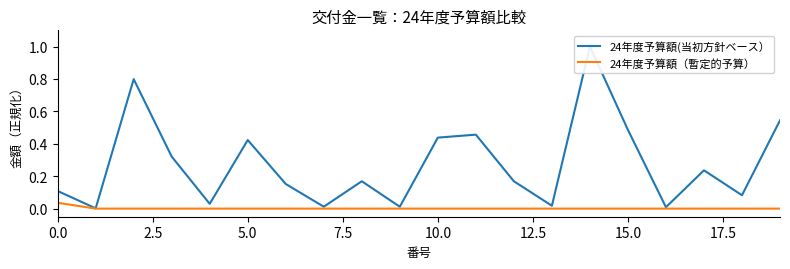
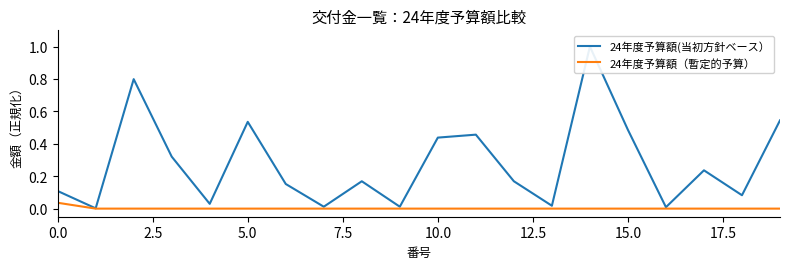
24年度予算額(当初方針ベース）, 5.0: 0.42 -> 0.54
